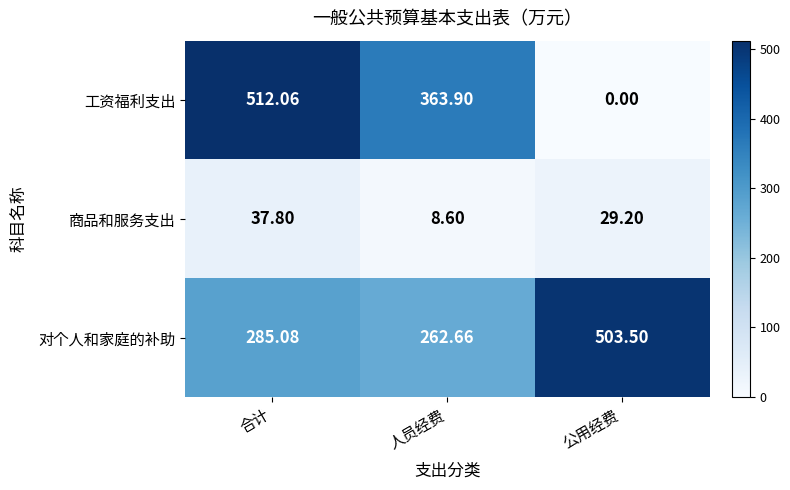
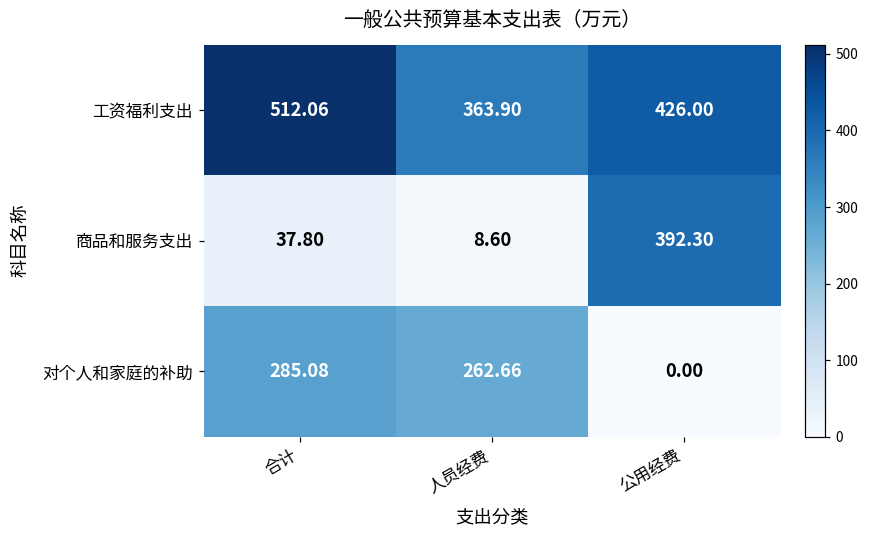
工资福利支出, 公用经费: 0.00 -> 426.00
商品和服务支出, 公用经费: 29.20 -> 392.30
对个人和家庭的补助, 公用经费: 503.50 -> 0.00
